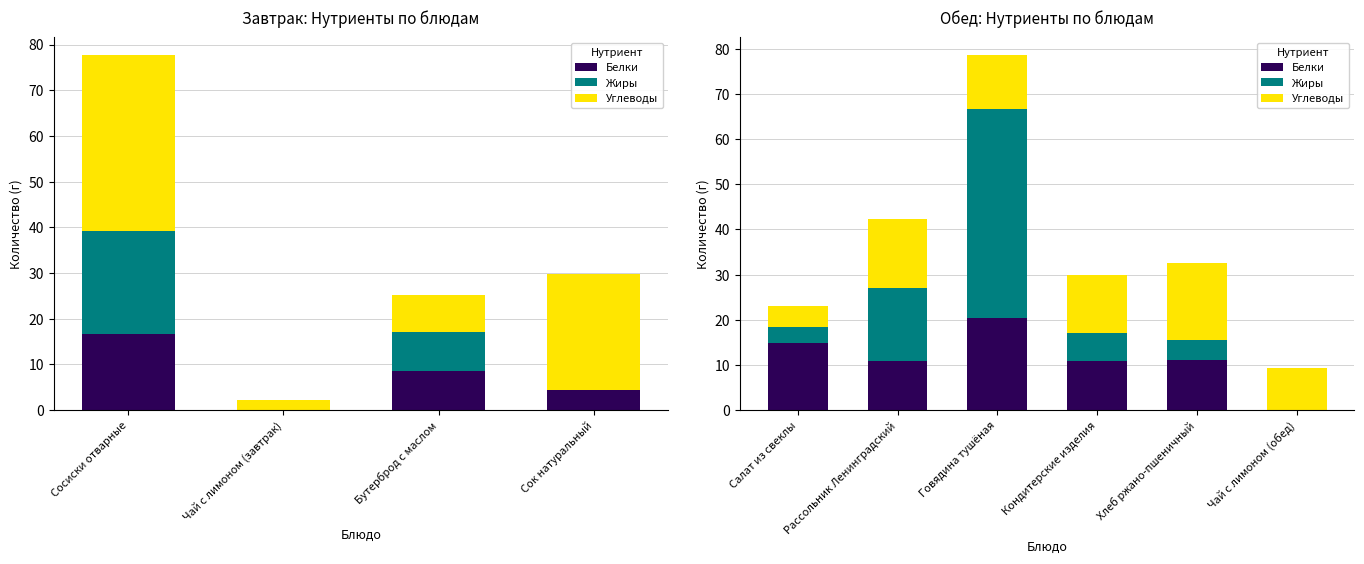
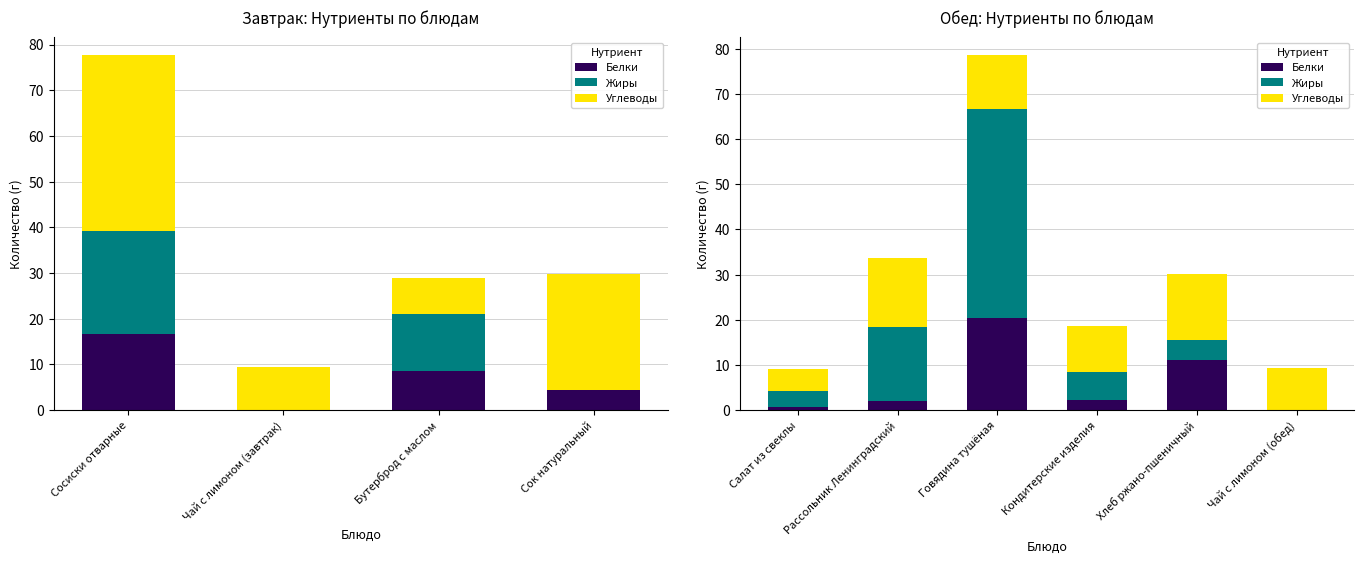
Завтрак: Нутриенты по блюдам, Углеводы, Чай с лимоном (завтрак): 2 -> 9
Завтрак: Нутриенты по блюдам, Жиры, Бутерброд с маслом: 9 -> 12
Обед: Нутриенты по блюдам, Белки, Салат из свеклы: 15 -> 1
Обед: Нутриенты по блюдам, Белки, Рассольник Ленинградский: 11 -> 2
Обед: Нутриенты по блюдам, Белки, Кондитерские изделия: 11 -> 2
Обед: Нутриенты по блюдам, Углеводы, Кондитерские изделия: 13 -> 10
Обед: Нутриенты по блюдам, Углеводы, Хлеб ржано-пшеничный: 17 -> 15
